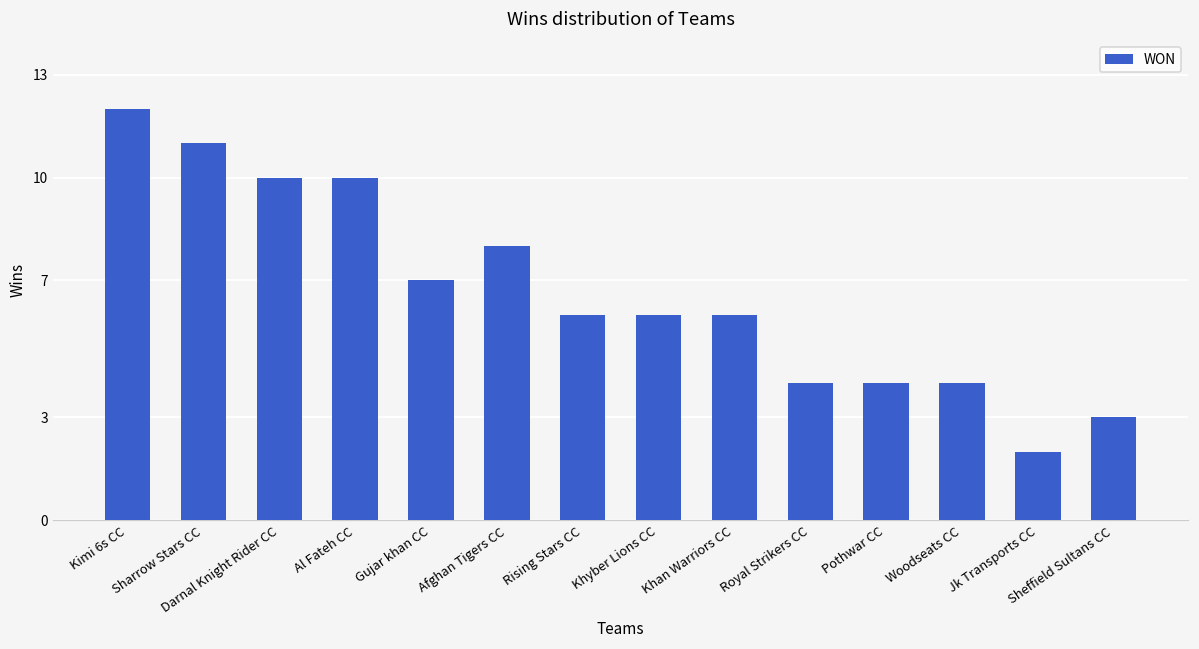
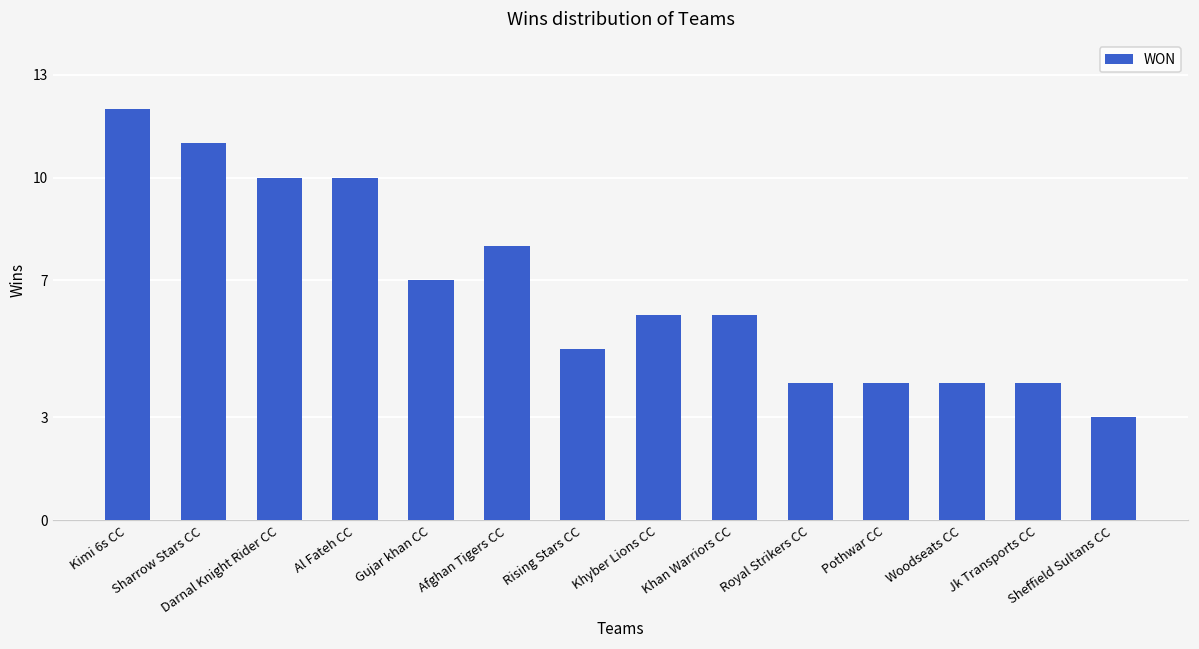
Rising Stars CC: 6 -> 5
Jk Transports CC: 2 -> 4
